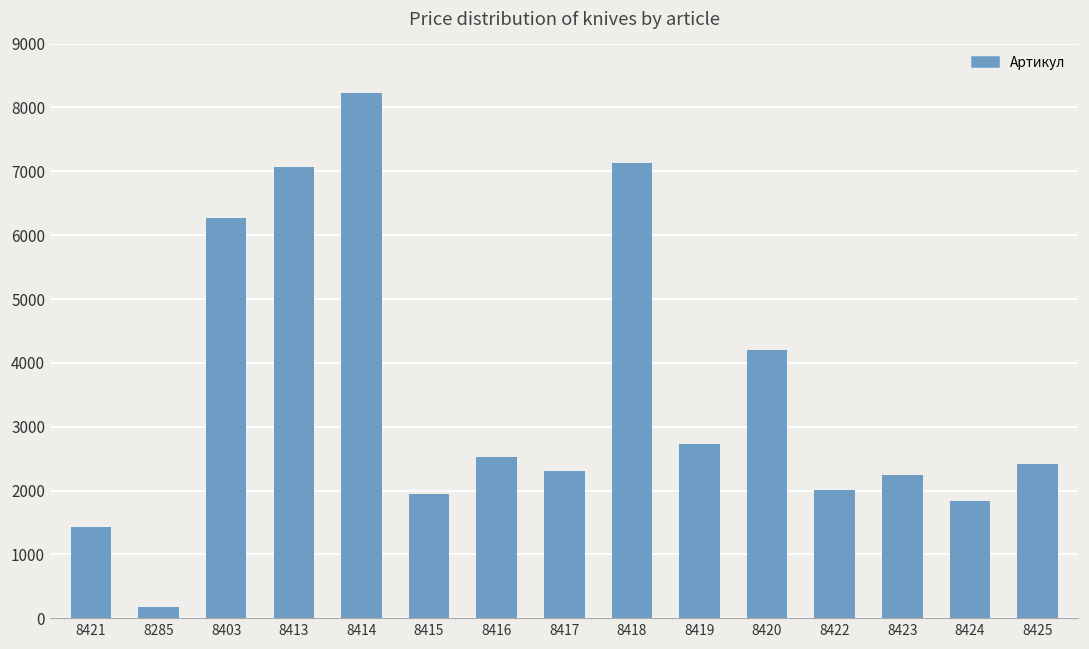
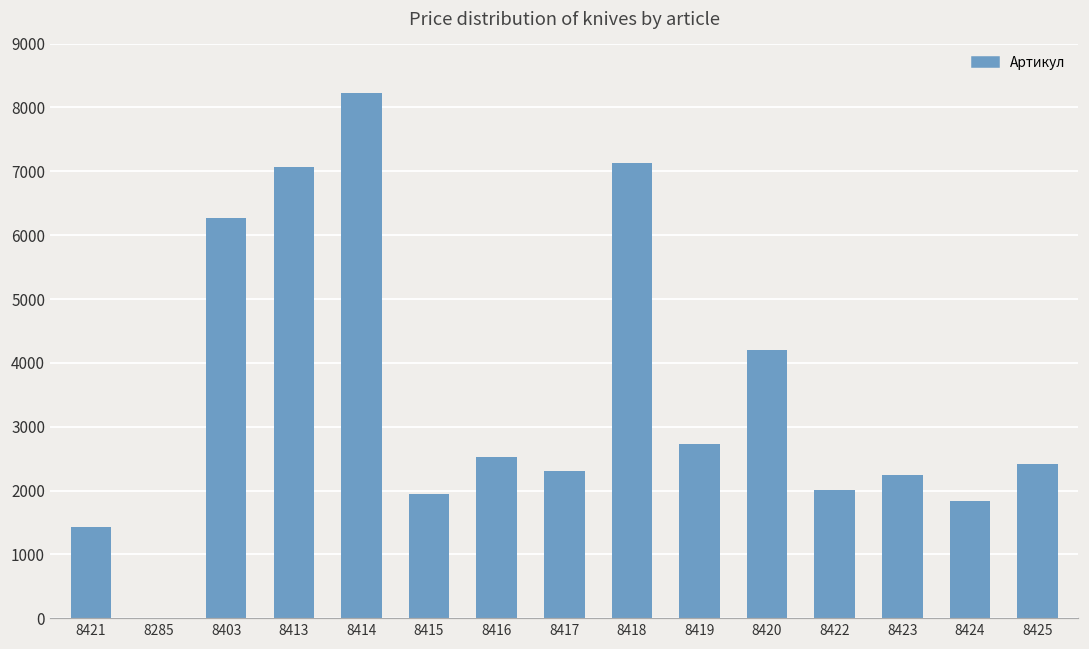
8285: 200 -> 0
